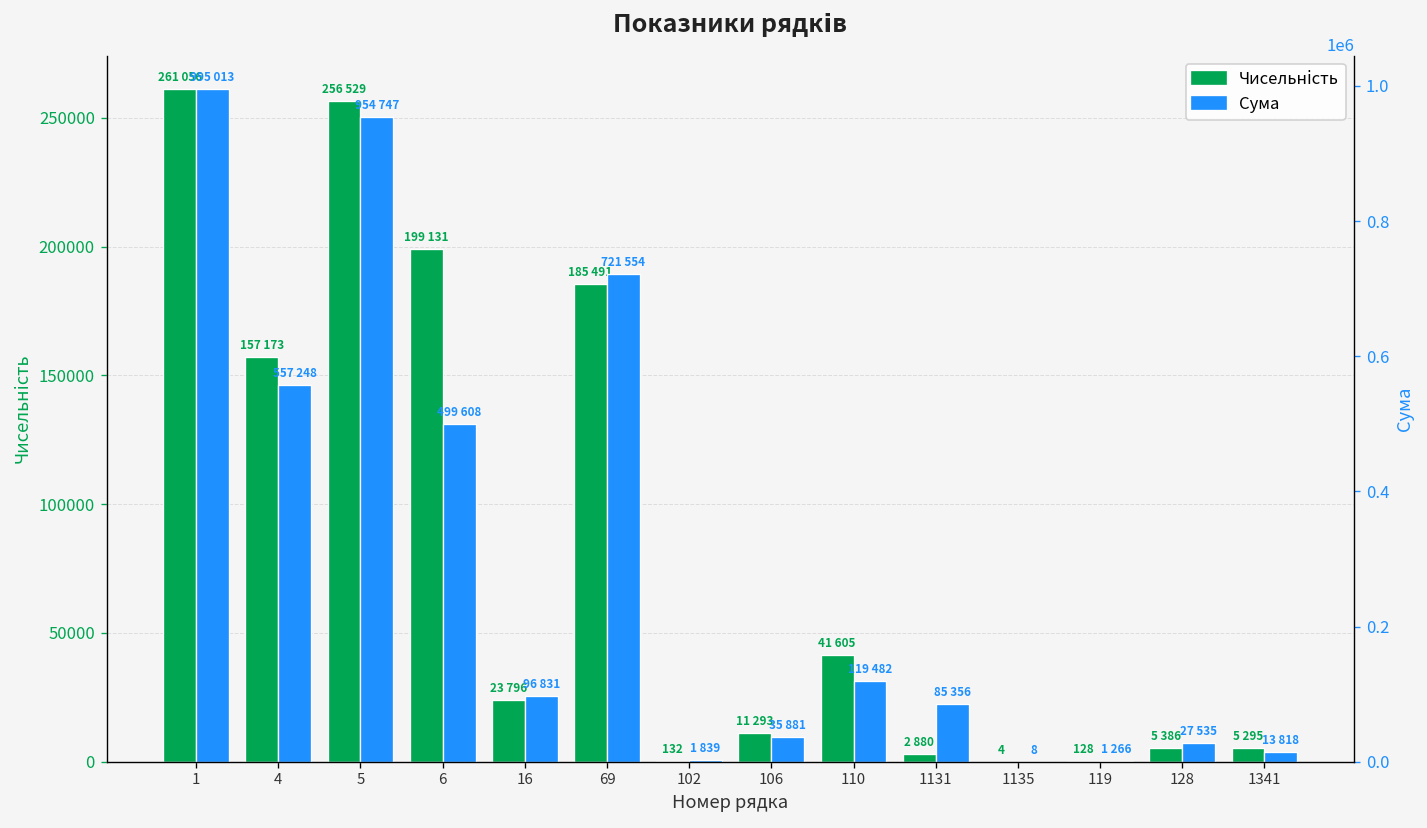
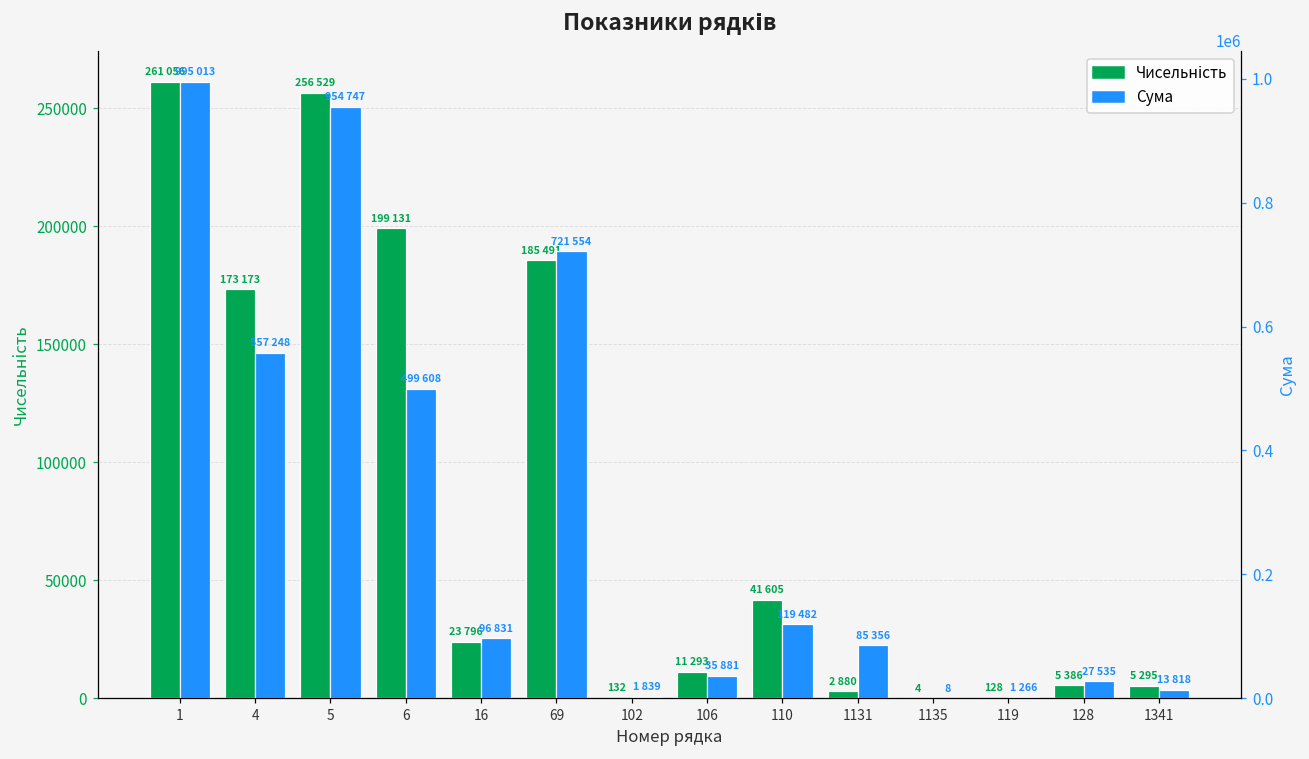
Чисельність, 4: 157 -> 173
